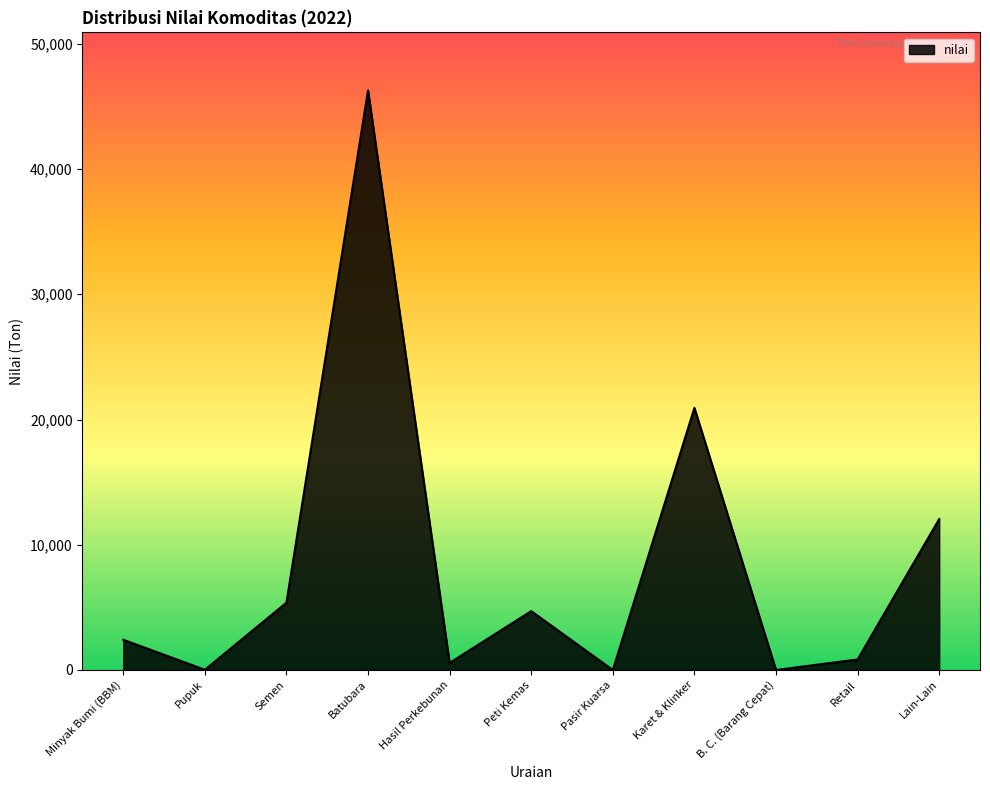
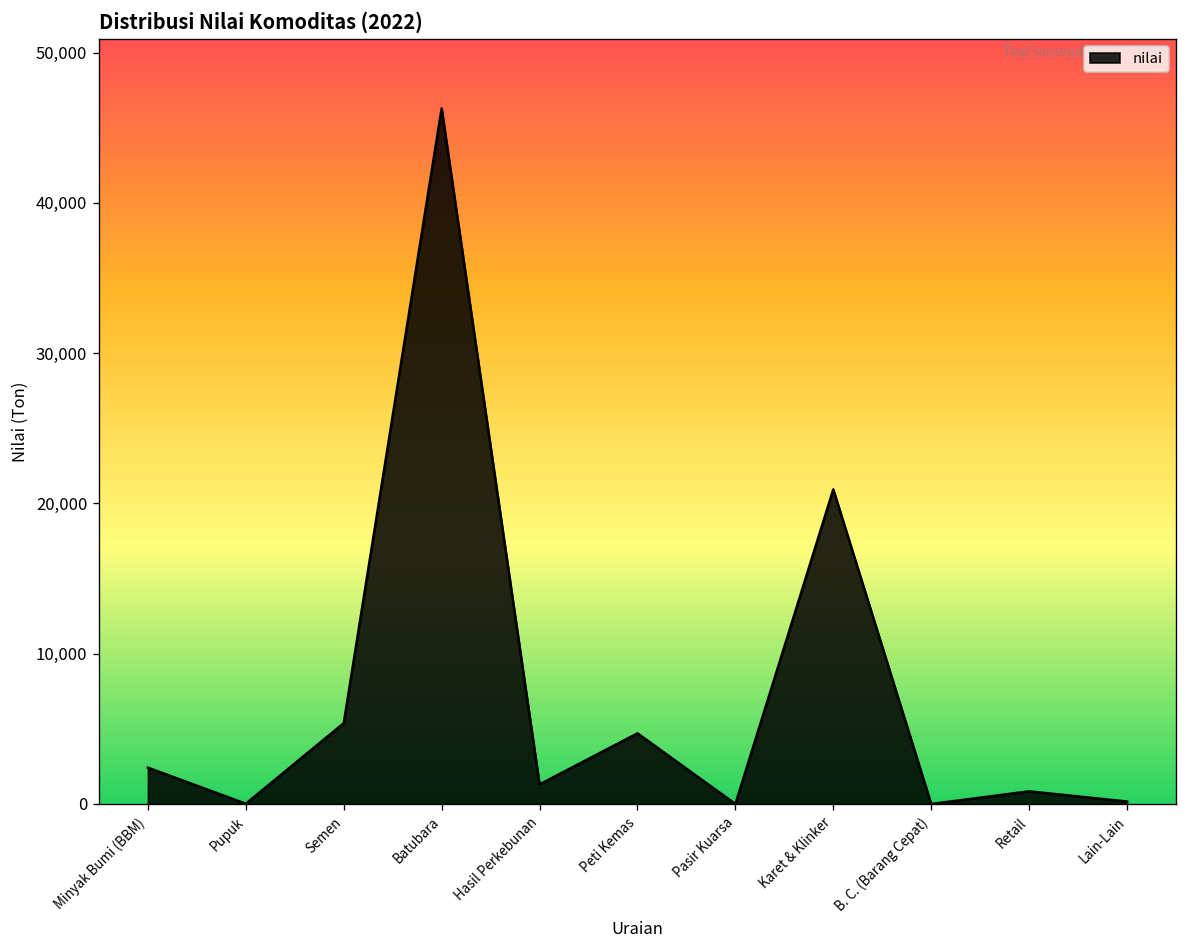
Hasil Perkebunan: 600 -> 1,300
Lain-Lain: 12,100 -> 200
